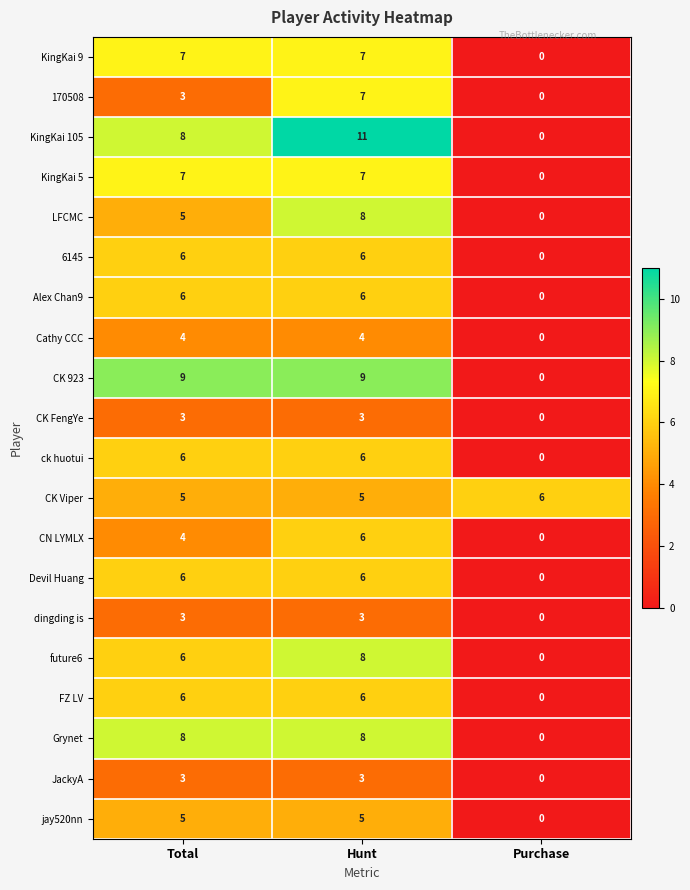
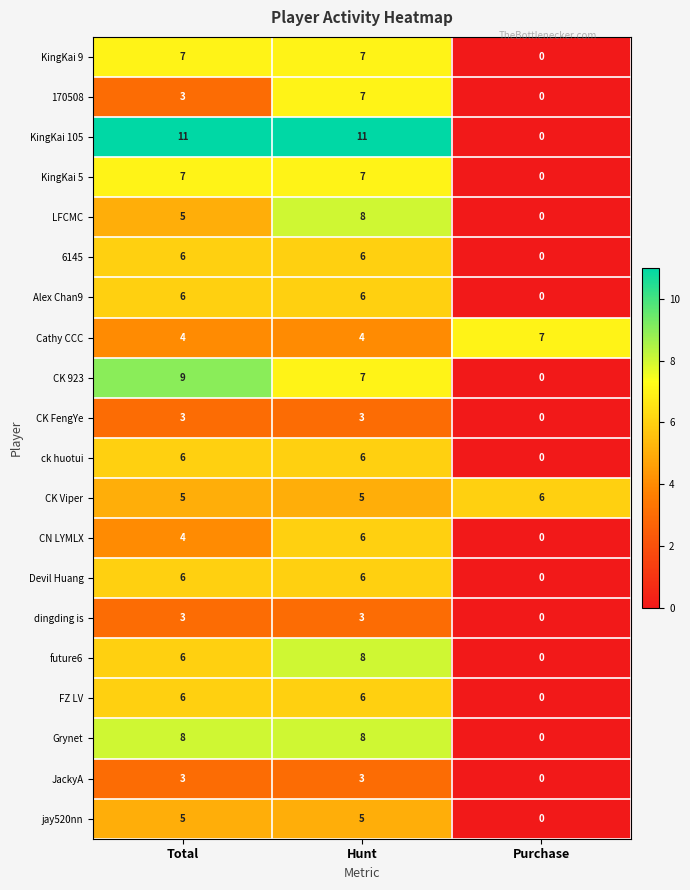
KingKai 105, Total: 8 -> 11
Cathy CCC, Purchase: 0 -> 7
CK 923, Hunt: 9 -> 7
